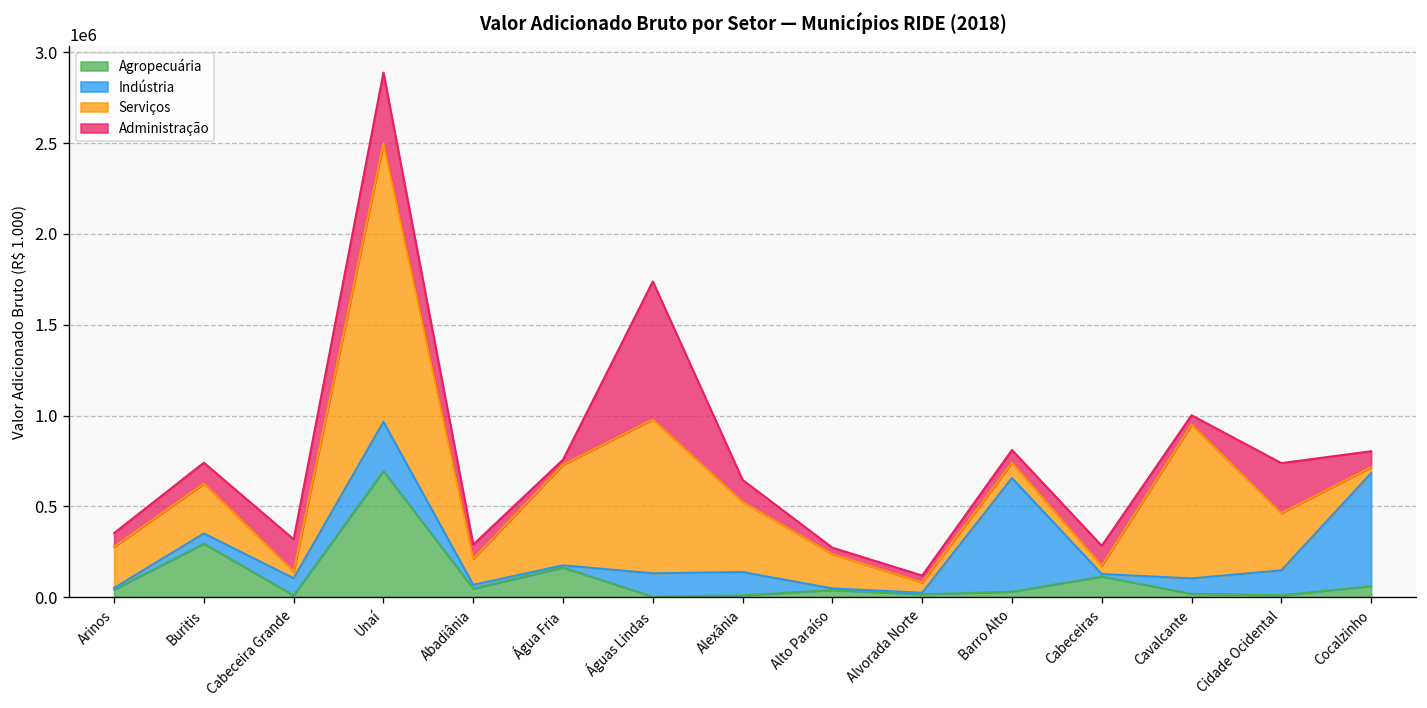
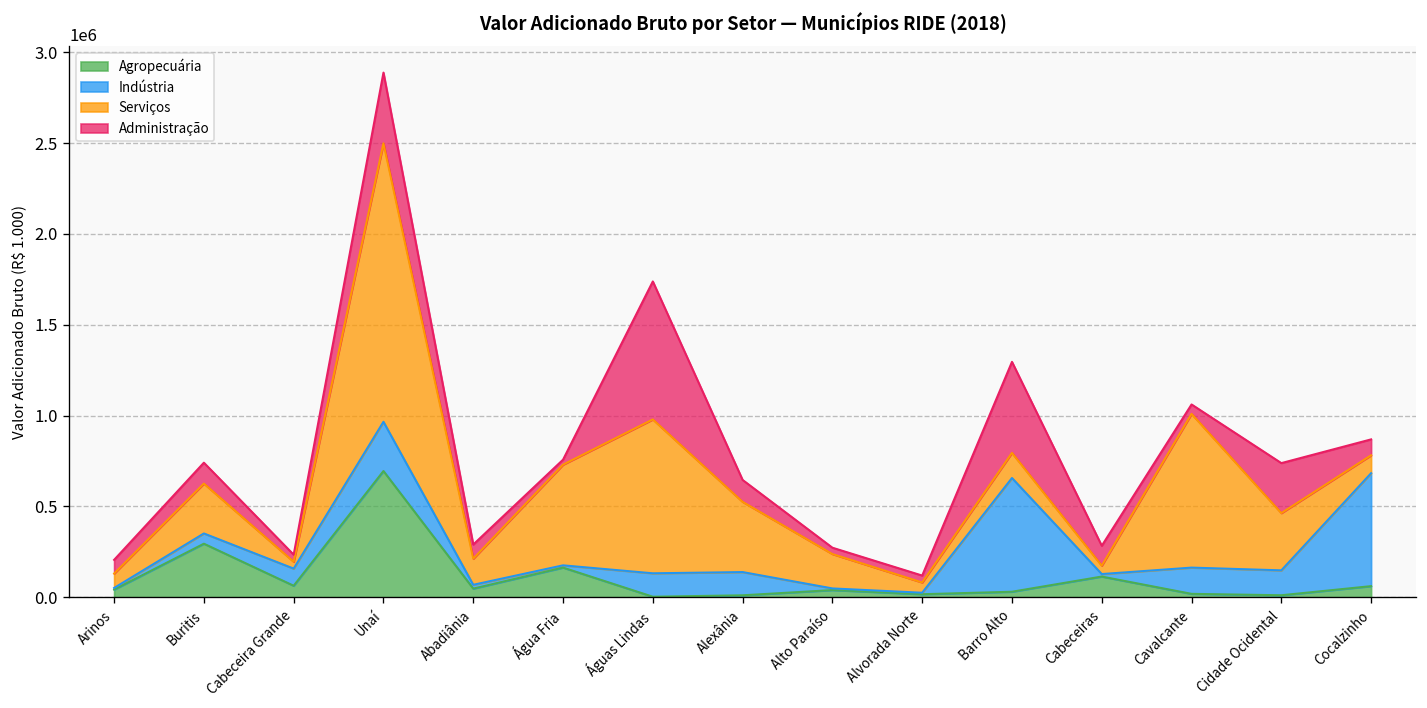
Serviços, Arinos: 230000 -> 80000
Agropecuária, Cabeceira Grande: 10000 -> 60000
Administração, Cabeceira Grande: 180000 -> 40000
Serviços, Barro Alto: 80000 -> 140000
Administração, Barro Alto: 70000 -> 500000
Indústria, Cavalcante: 90000 -> 140000
Serviços, Cocalzinho: 30000 -> 100000
